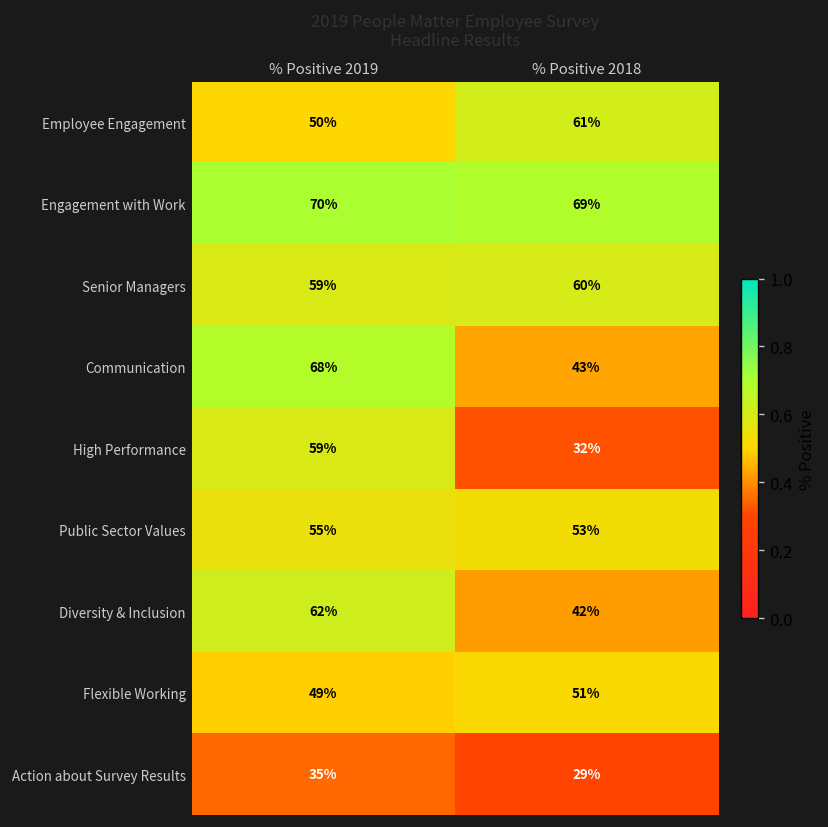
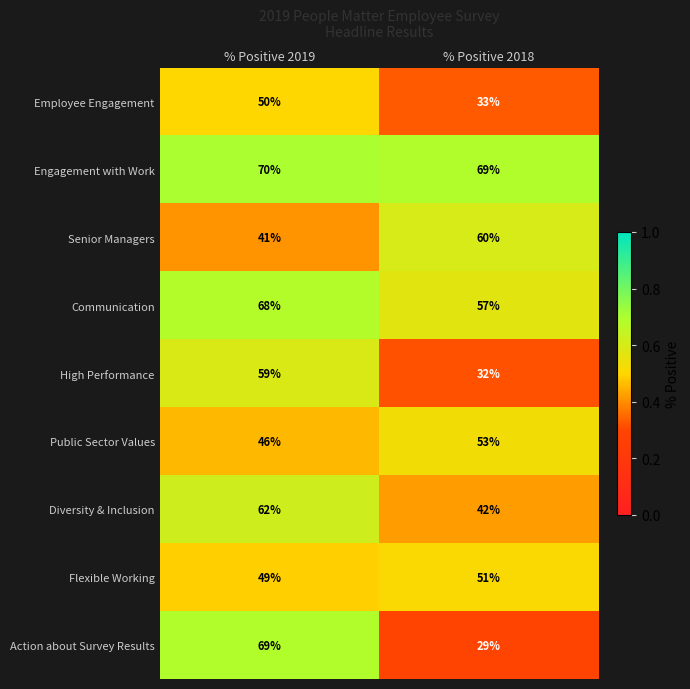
Employee Engagement, % Positive 2018: 61% -> 33%
Senior Managers, % Positive 2019: 59% -> 41%
Communication, % Positive 2018: 43% -> 57%
Public Sector Values, % Positive 2019: 55% -> 46%
Action about Survey Results, % Positive 2019: 35% -> 69%
